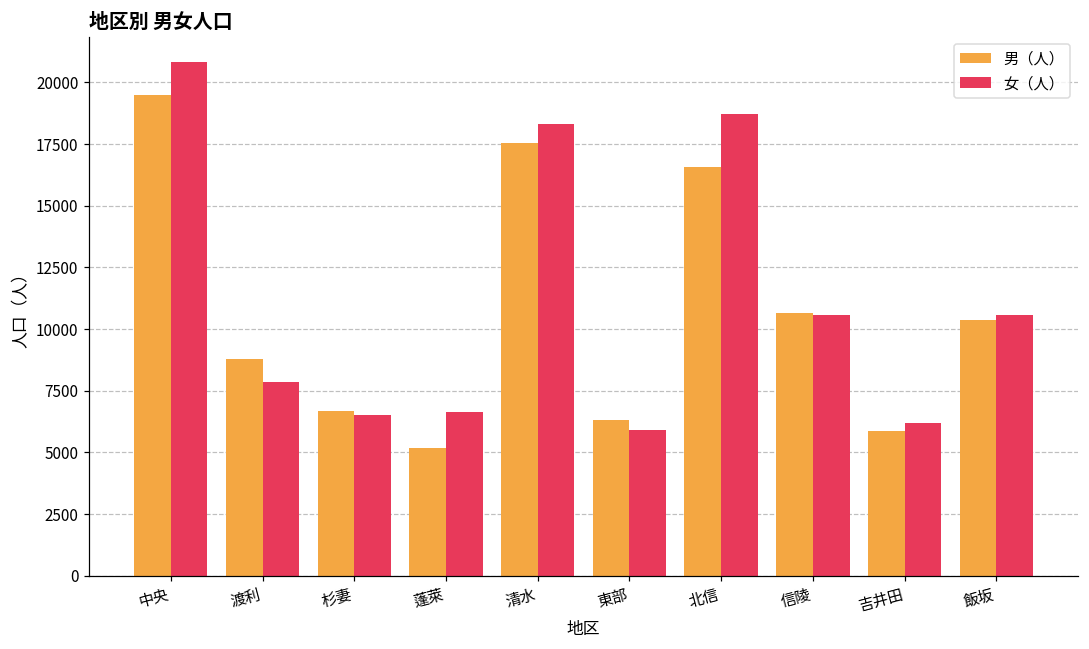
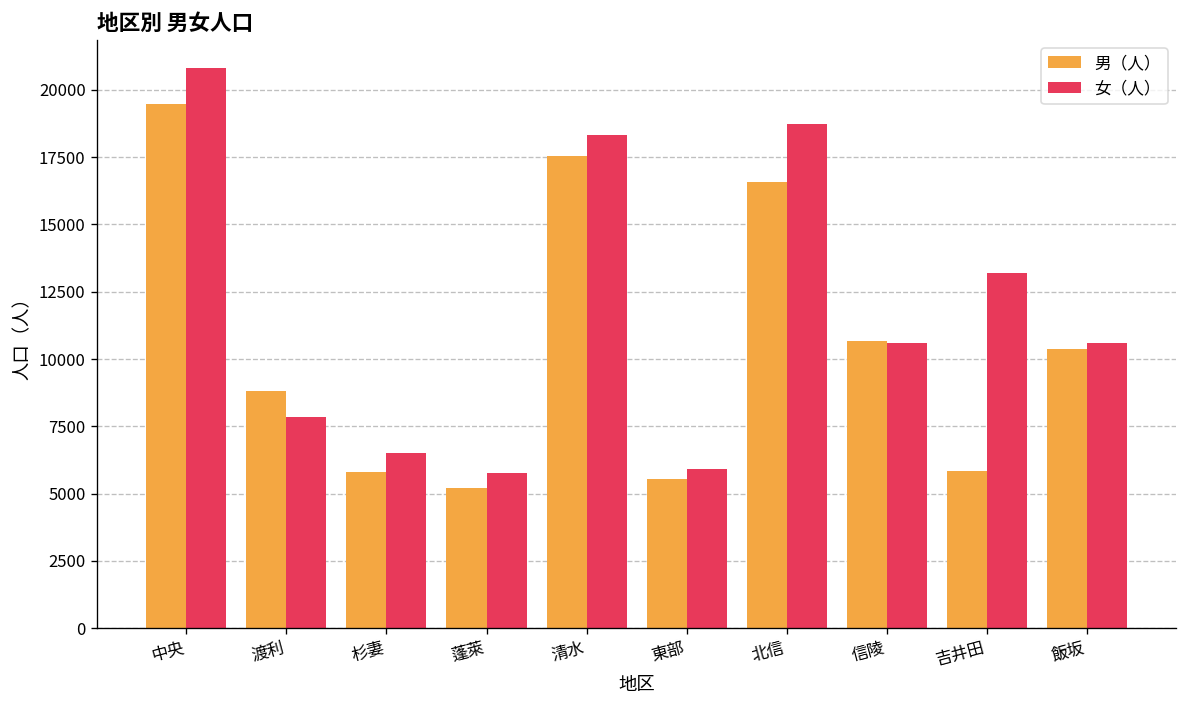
男（人）, 杉妻: 6700 -> 5800
女（人）, 蓬萊: 6700 -> 5800
男（人）, 東部: 6300 -> 5500
女（人）, 吉井田: 6200 -> 13200
